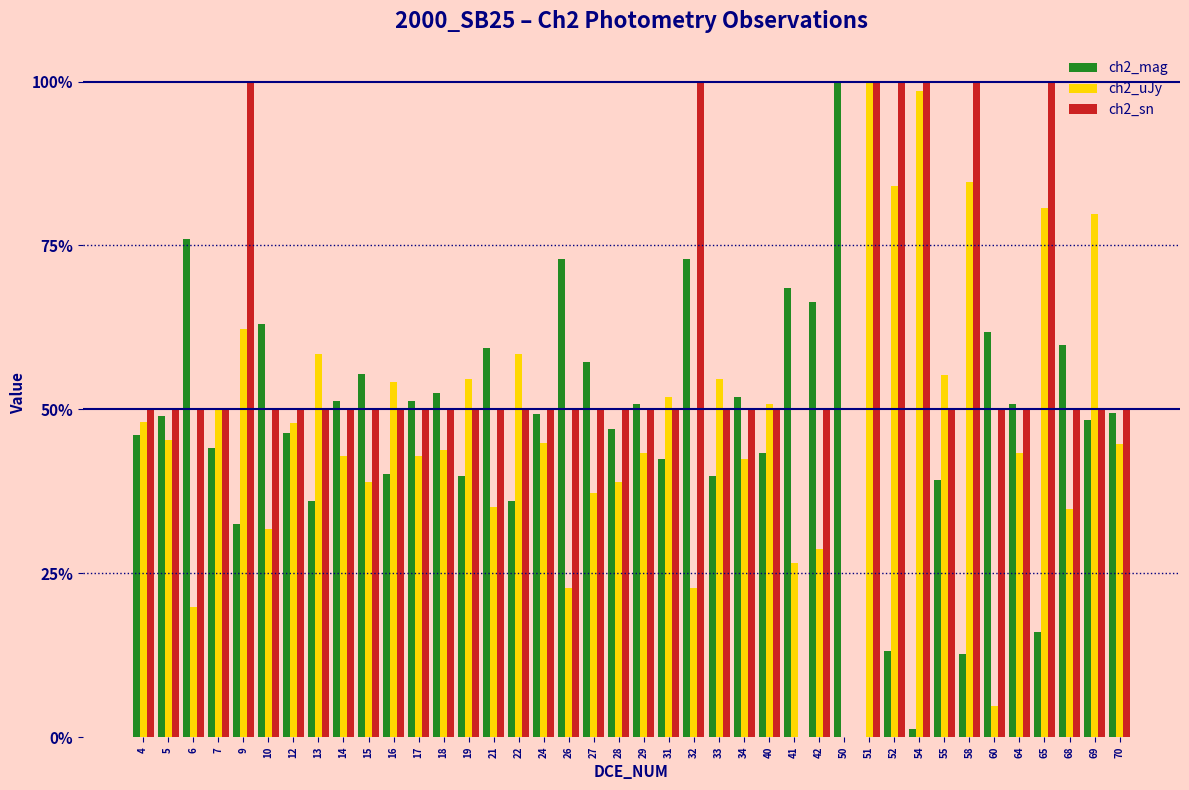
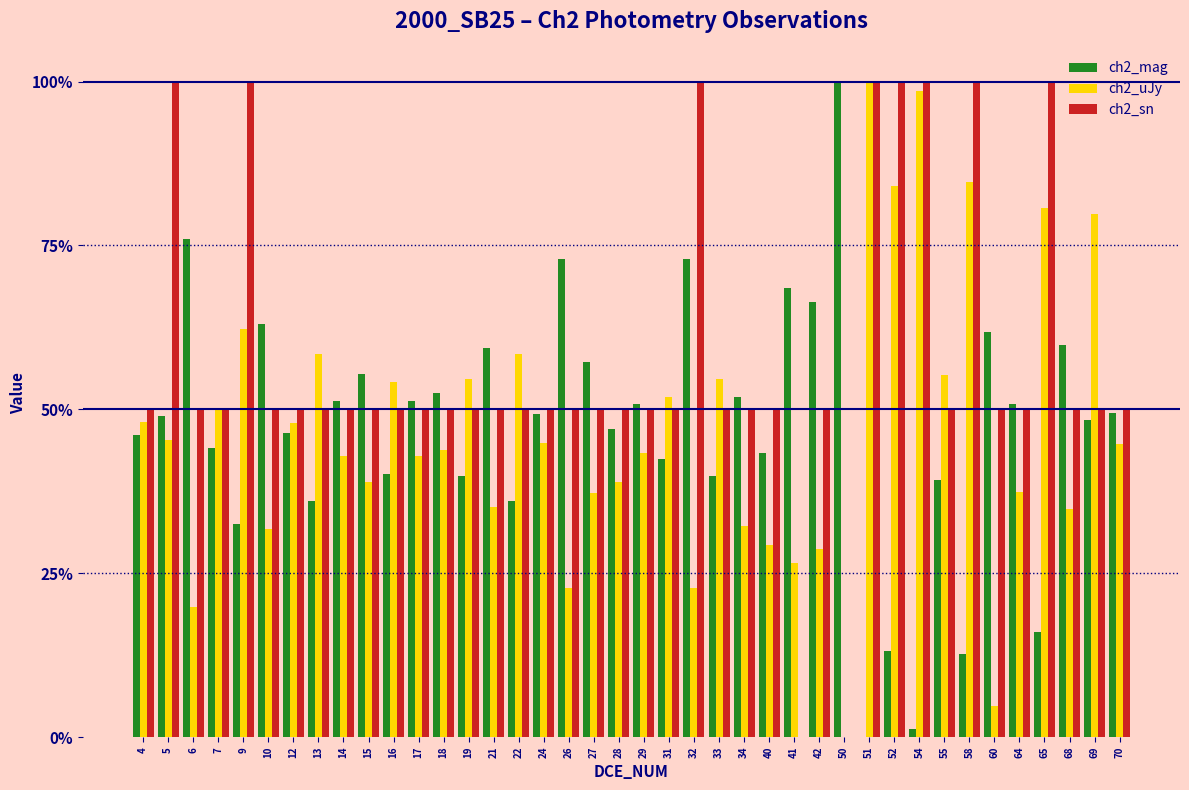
ch2_sn, 5: 50% -> 100%
ch2_uJy, 34: 42% -> 32%
ch2_uJy, 40: 51% -> 29%
ch2_uJy, 64: 43% -> 37%
